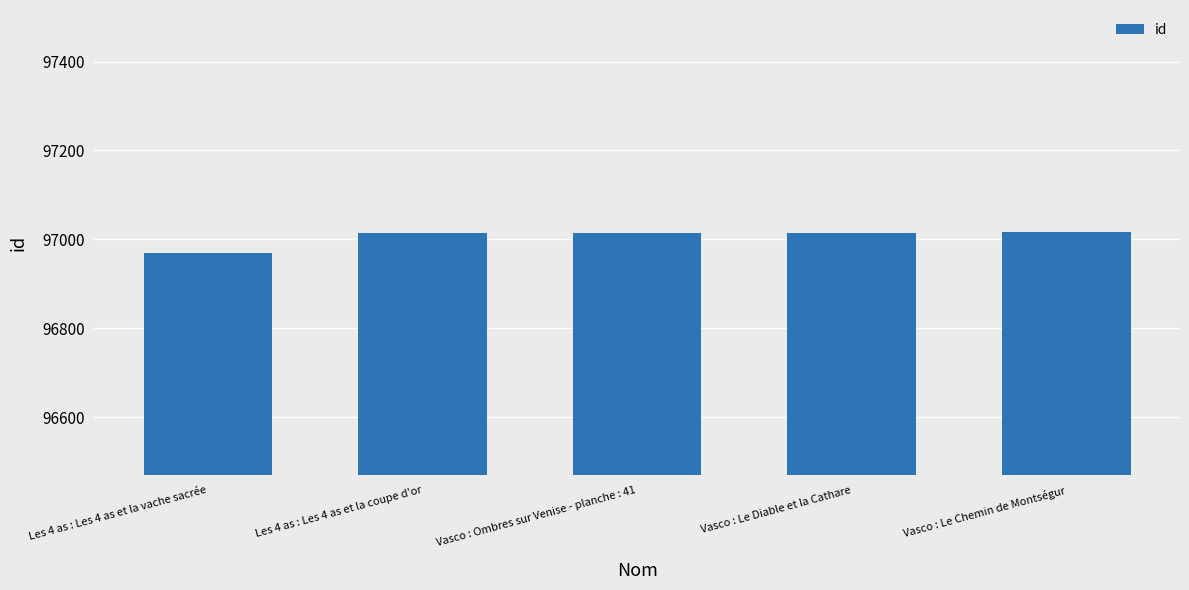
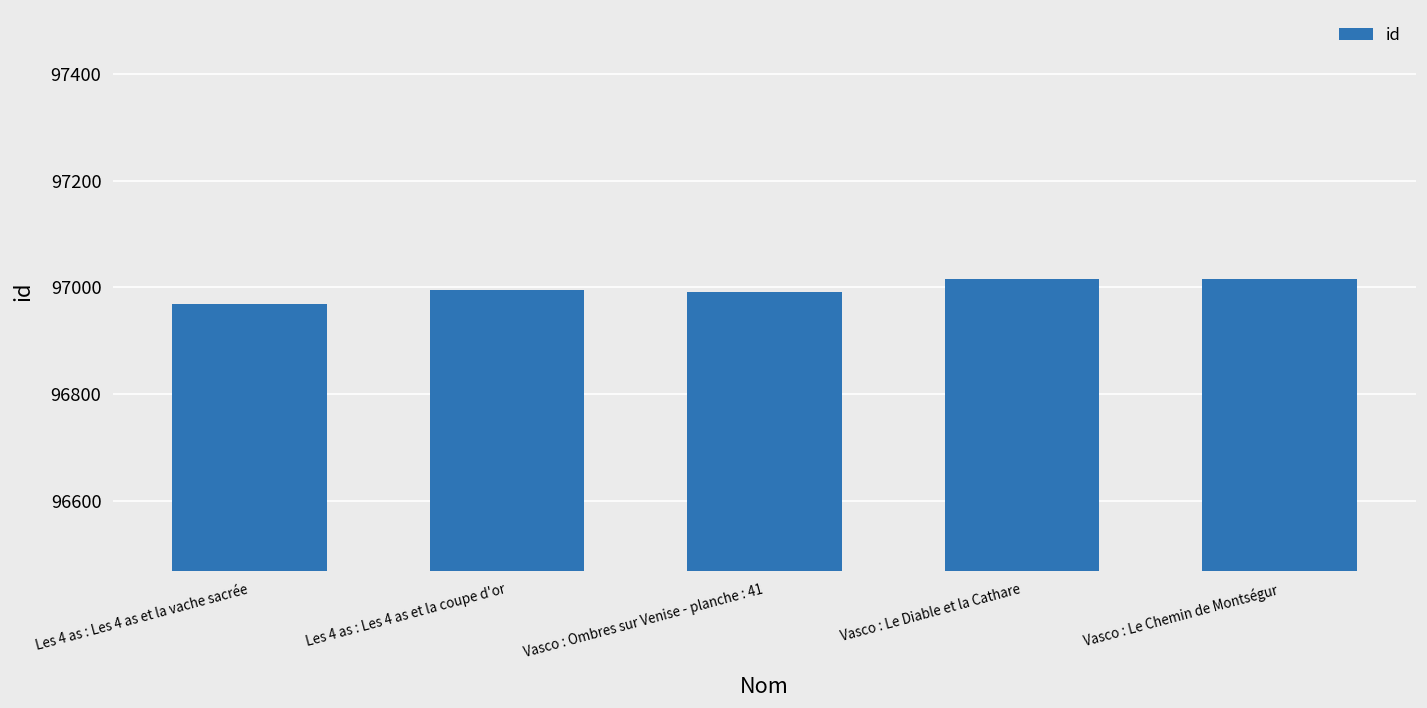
Les 4 as : Les 4 as et la coupe d'or: 97010 -> 96990
Vasco : Ombres sur Venise - planche : 41: 97010 -> 96990
